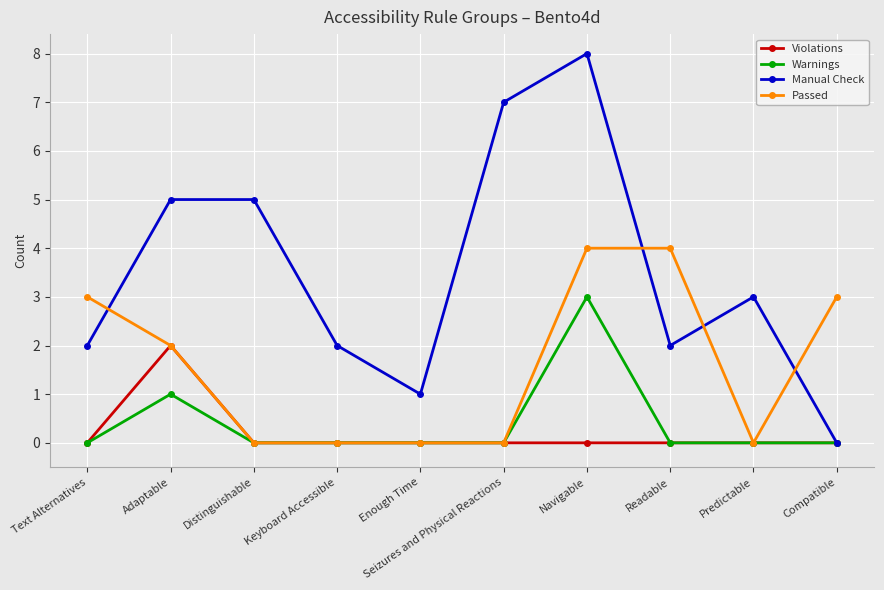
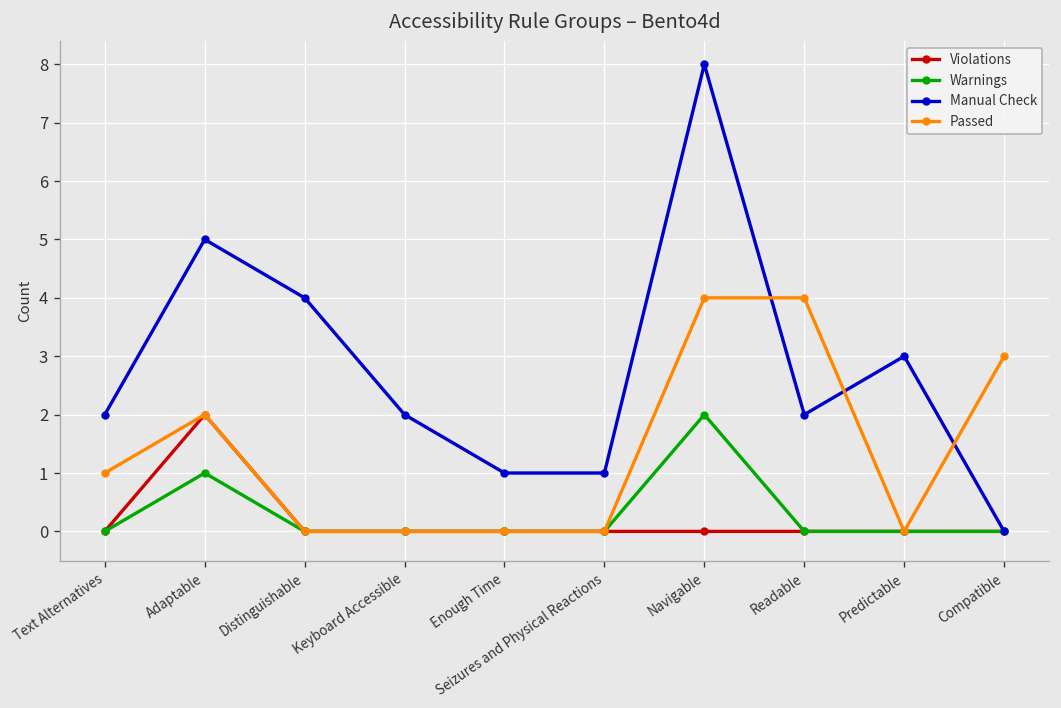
Passed, Text Alternatives: 3 -> 1
Manual Check, Distinguishable: 5 -> 4
Manual Check, Seizures and Physical Reactions: 7 -> 1
Warnings, Navigable: 3 -> 2
